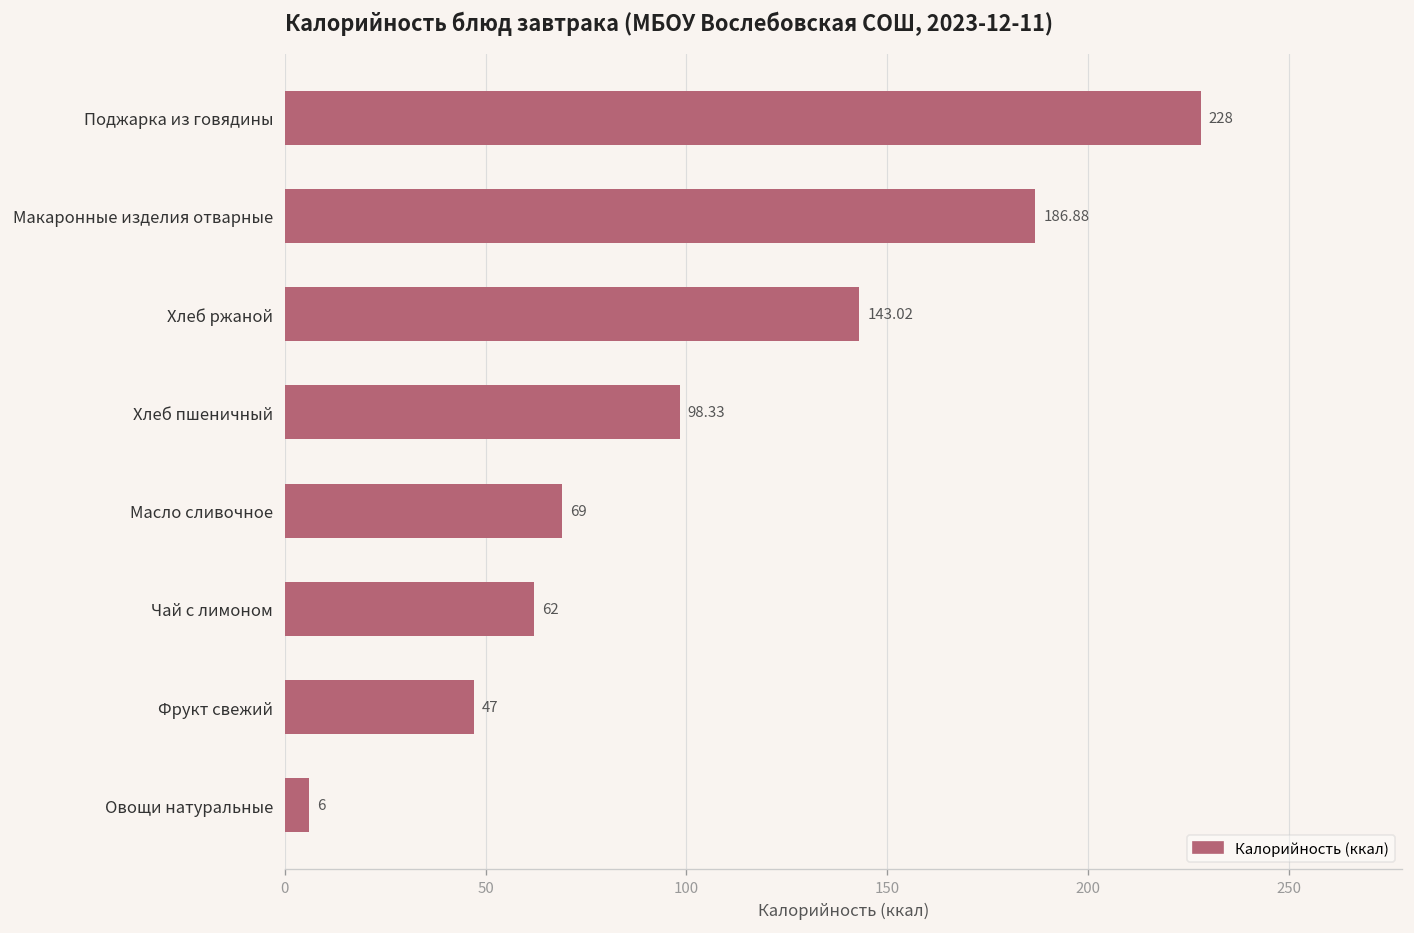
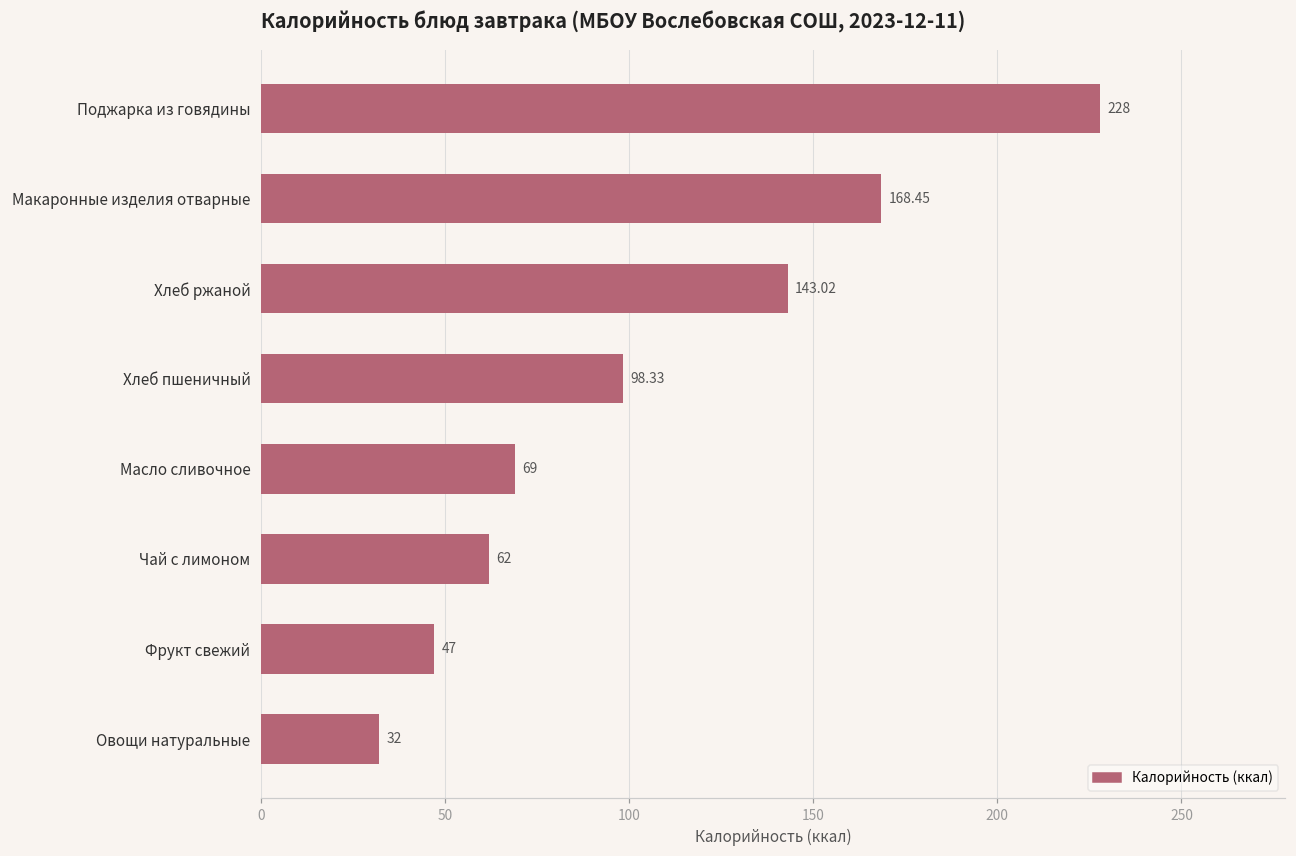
Макаронные изделия отварные: 186.88 -> 168.45
Овощи натуральные: 6 -> 32
